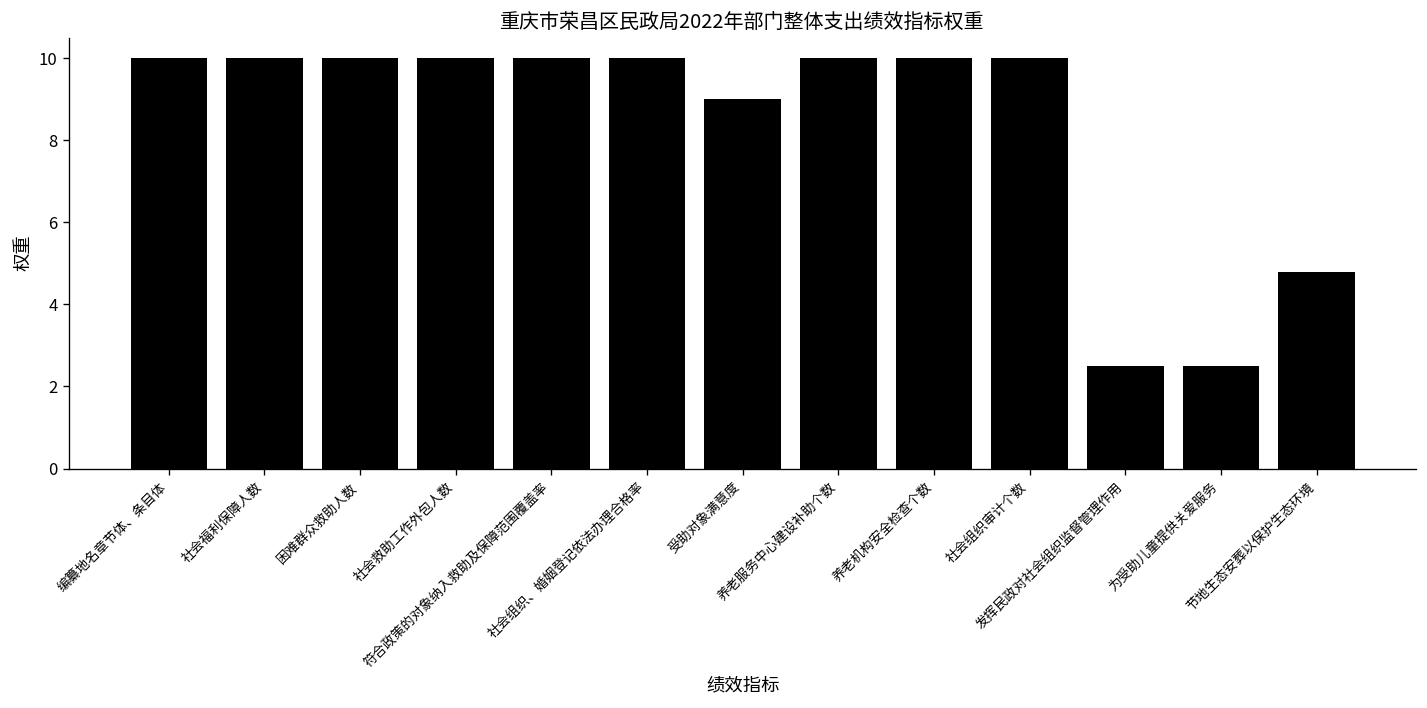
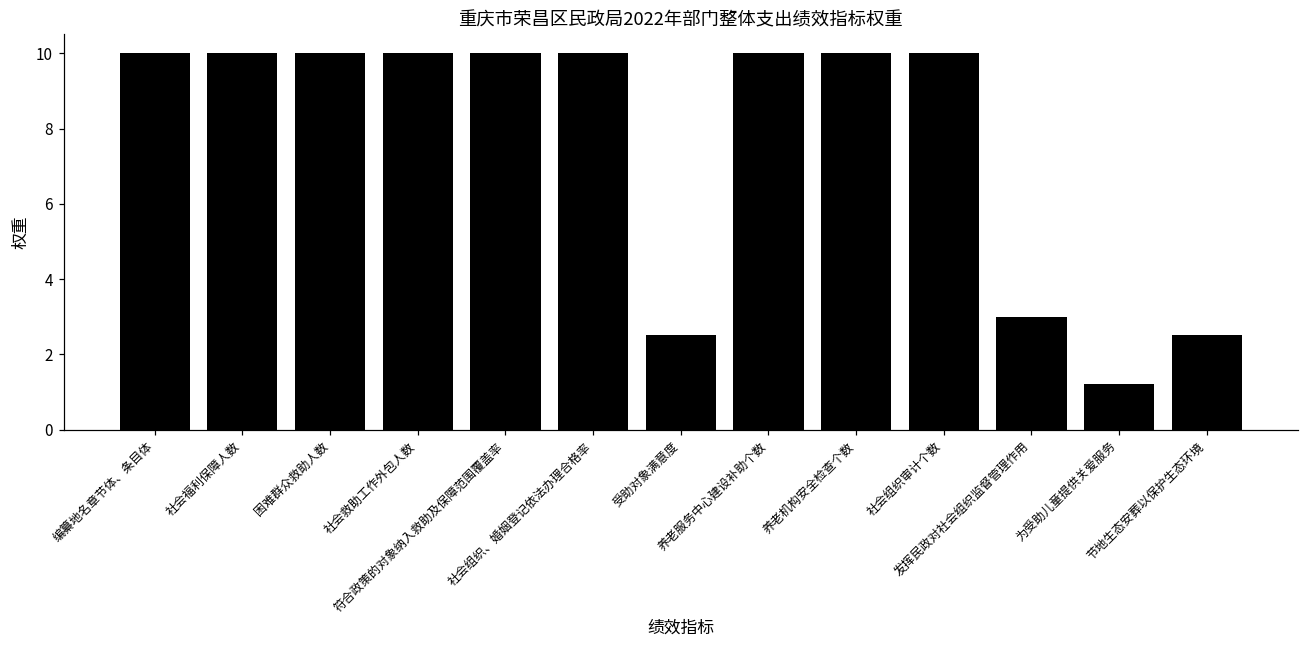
受助对象满意度: 9.0 -> 2.5
发挥民政对社会组织监督管理作用: 2.5 -> 3.0
为受助儿童提供关爱服务: 2.5 -> 1.2
节地生态安葬以保护生态环境: 4.8 -> 2.5
